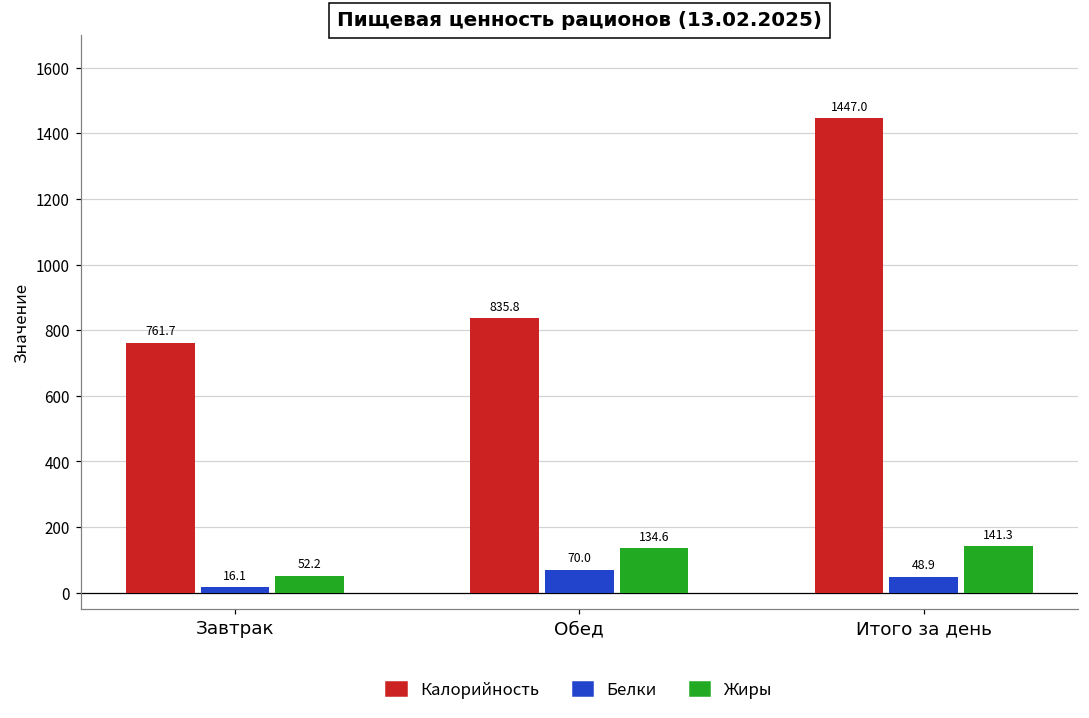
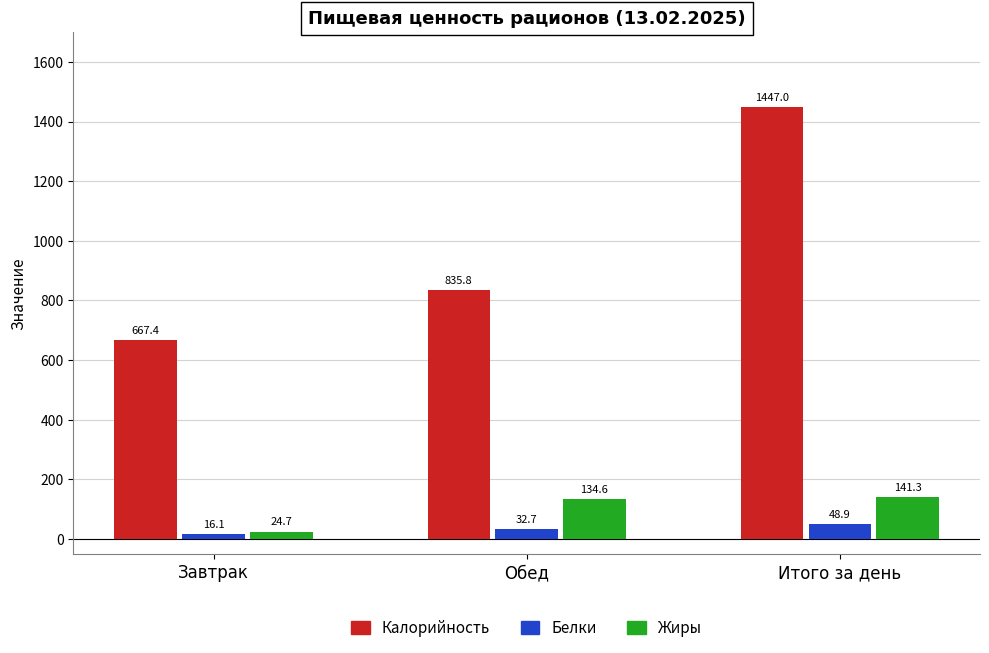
Калорийность, Завтрак: 761.7 -> 667.4
Жиры, Завтрак: 52.2 -> 24.7
Белки, Обед: 70.0 -> 32.7
